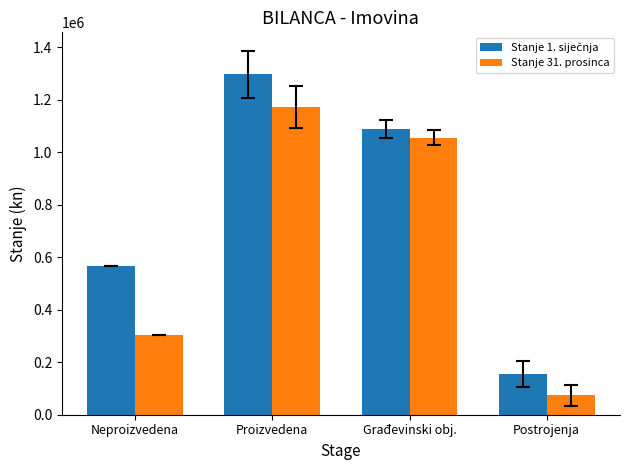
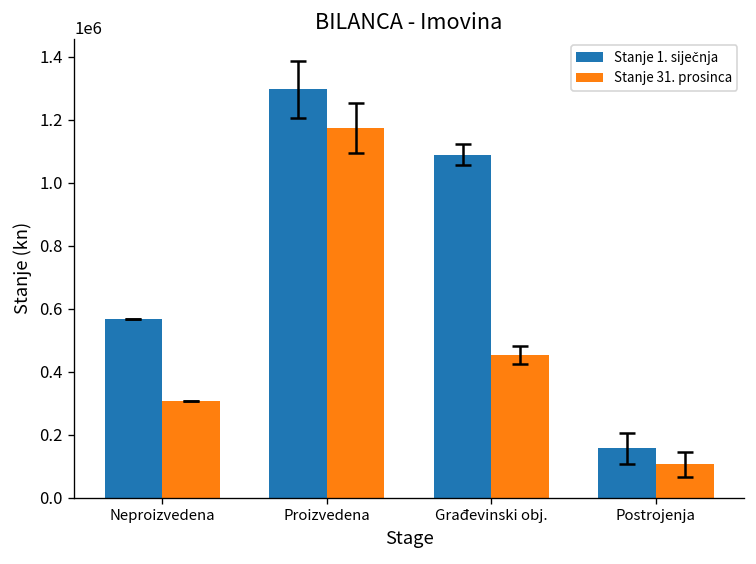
Stanje 31. prosinca, Građevinski obj.: 1060000 -> 450000
Stanje 31. prosinca, Postrojenja: 70000 -> 110000
